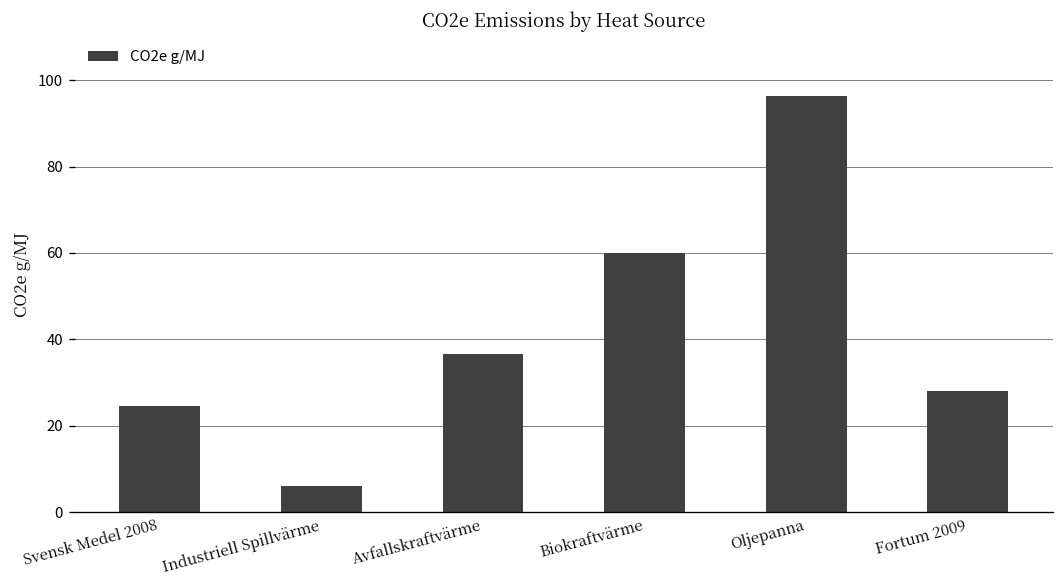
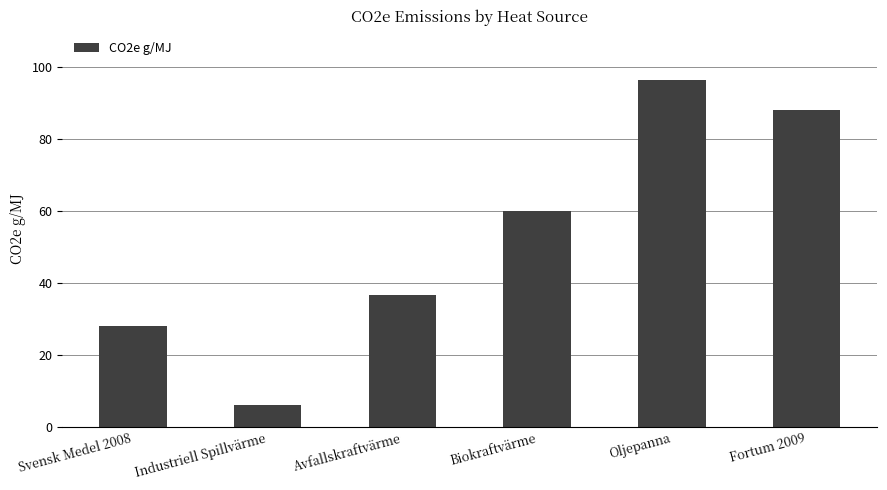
Svensk Medel 2008: 25 -> 28
Fortum 2009: 28 -> 88
